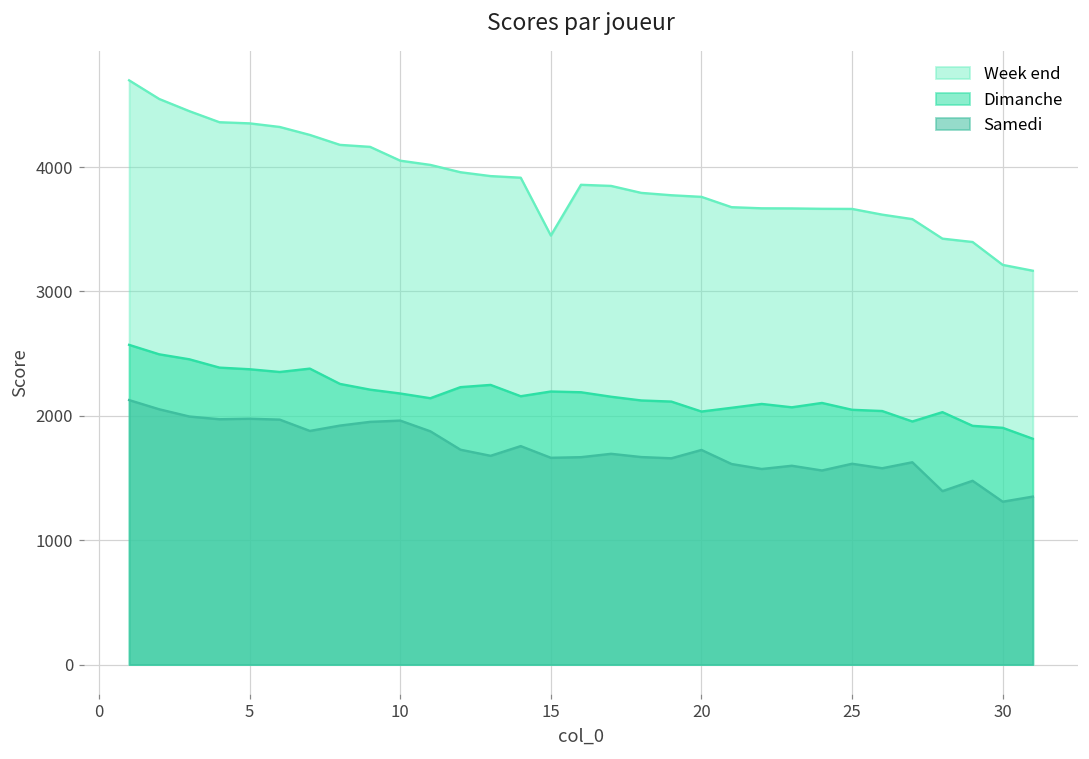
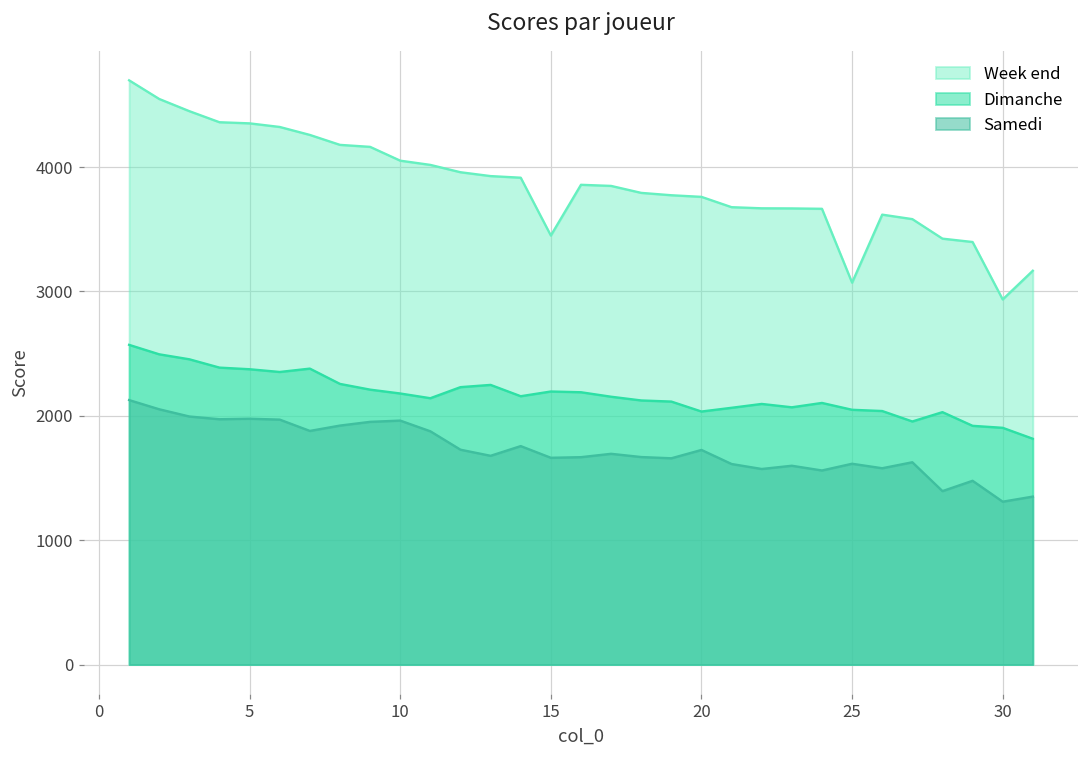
Week end, 25: 3660 -> 3070
Week end, 30: 3210 -> 2940
